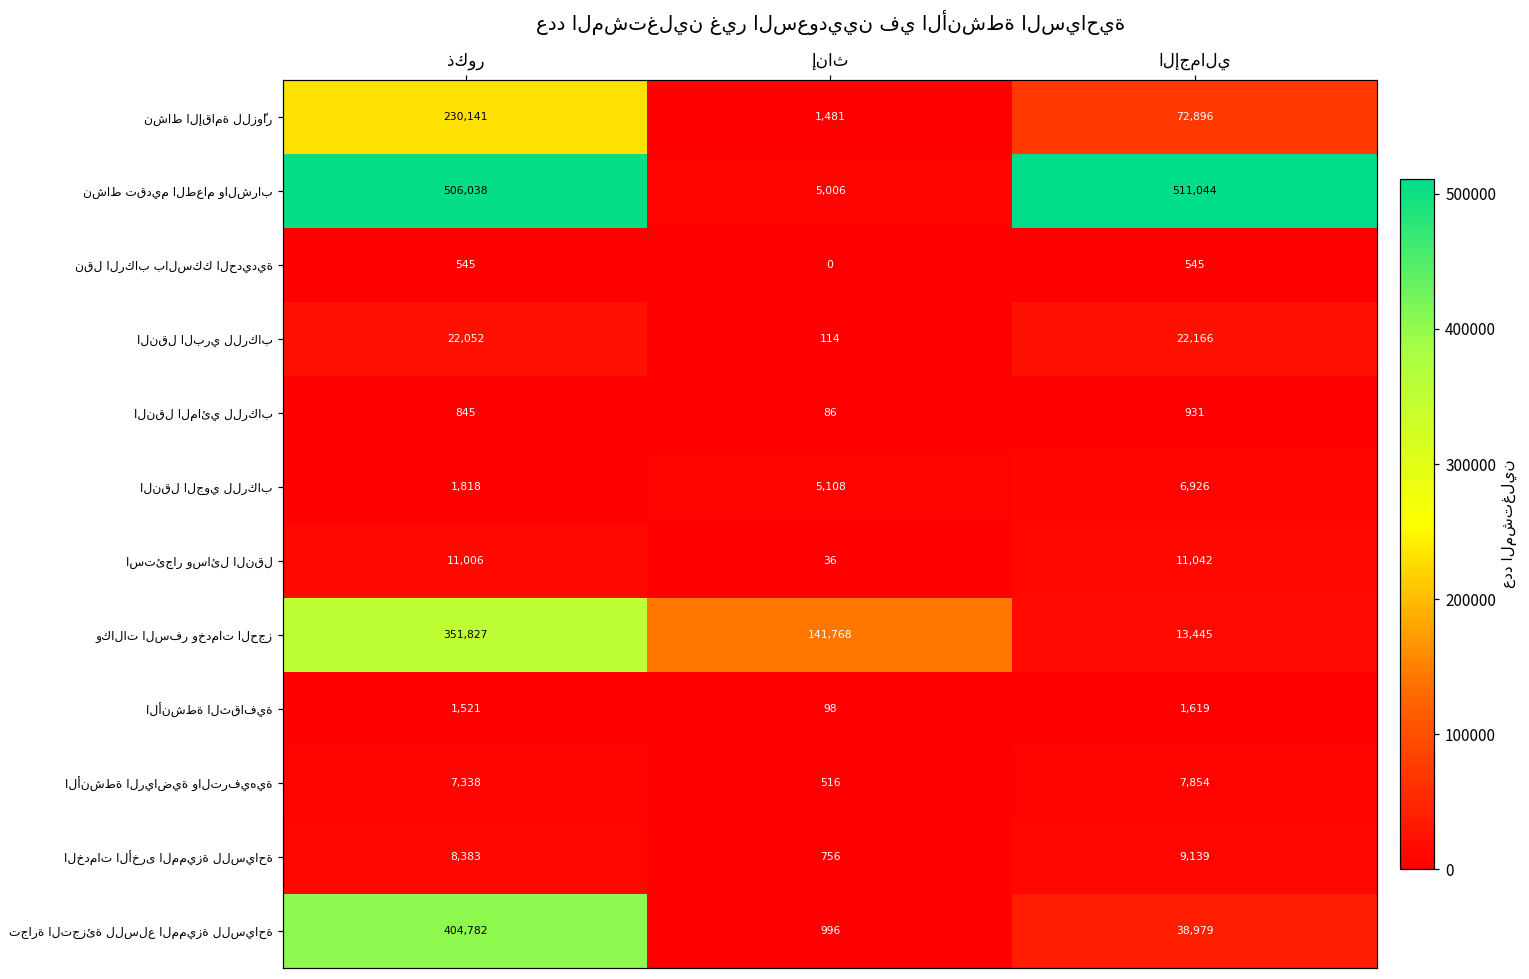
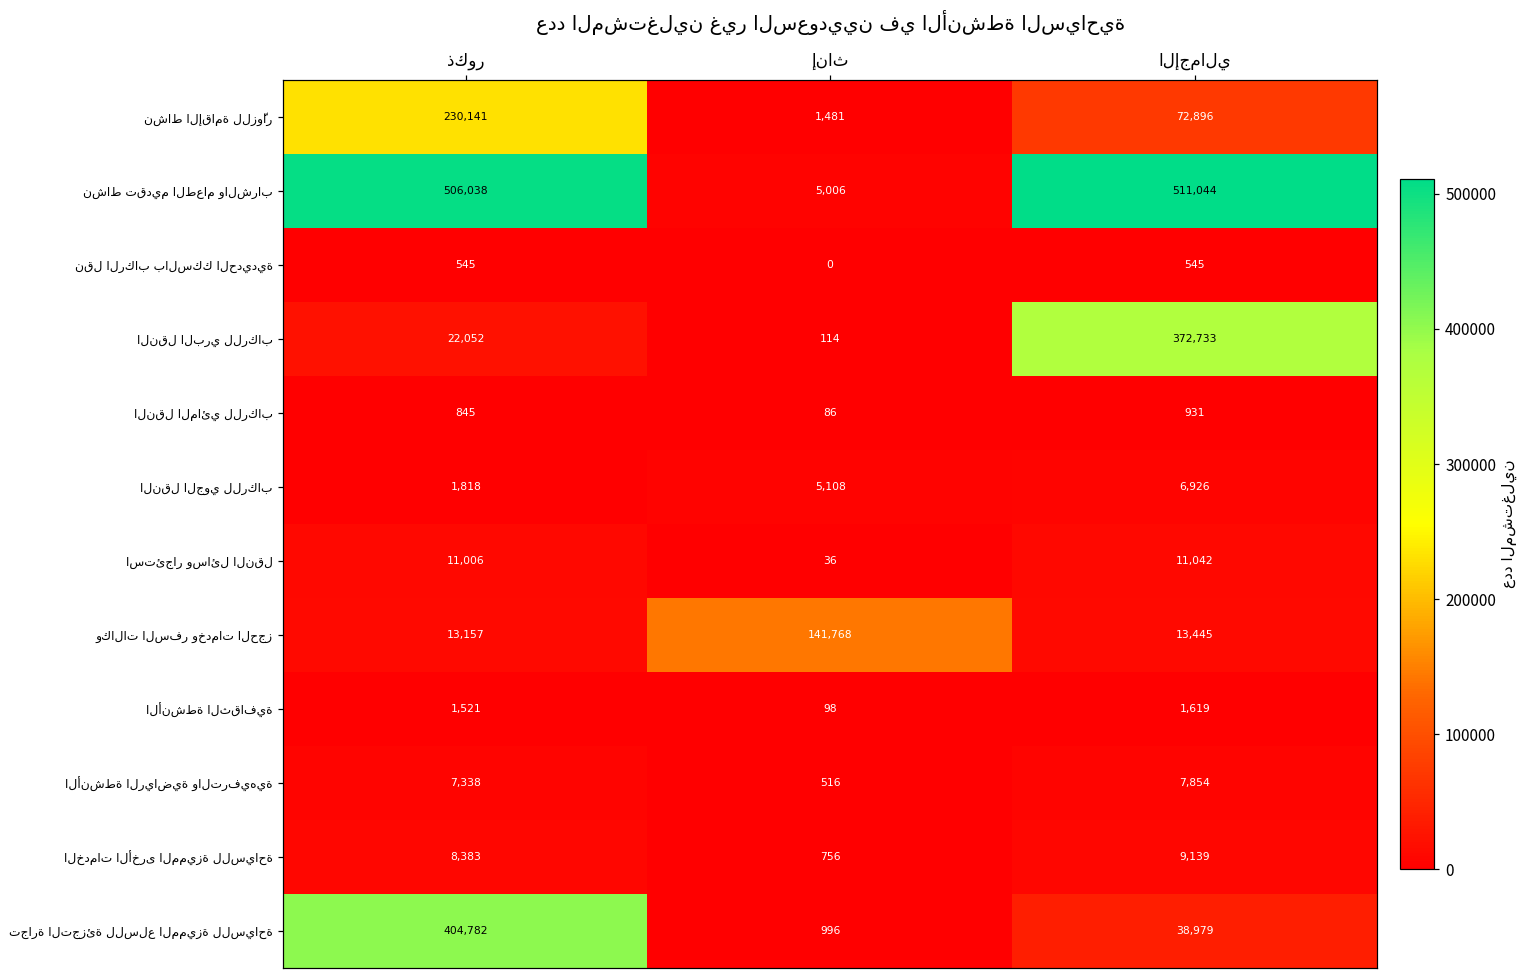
النقل البري للركاب, الإجمالي: 22,166 -> 372,733
وكالات السفر وخدمات الحجز, ذكور: 351,827 -> 13,157
